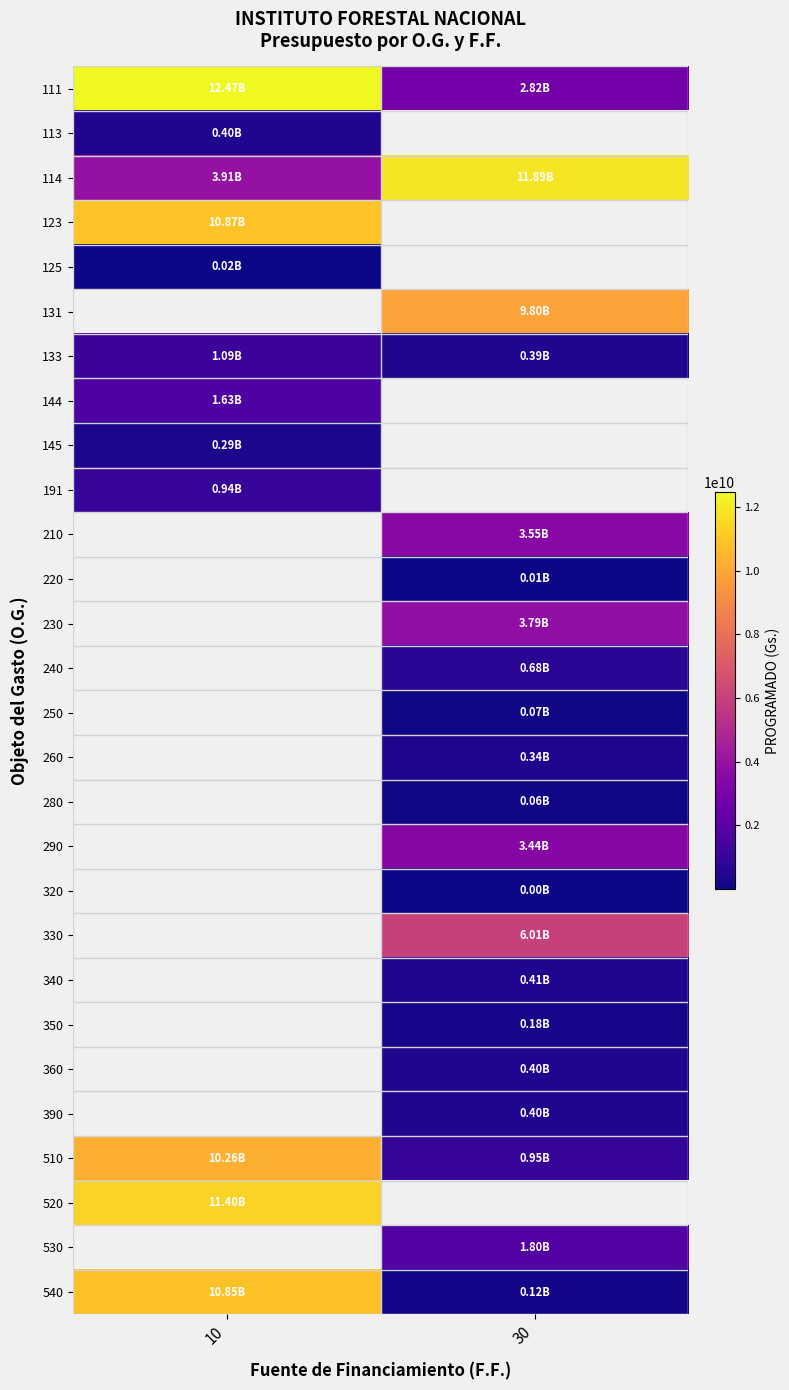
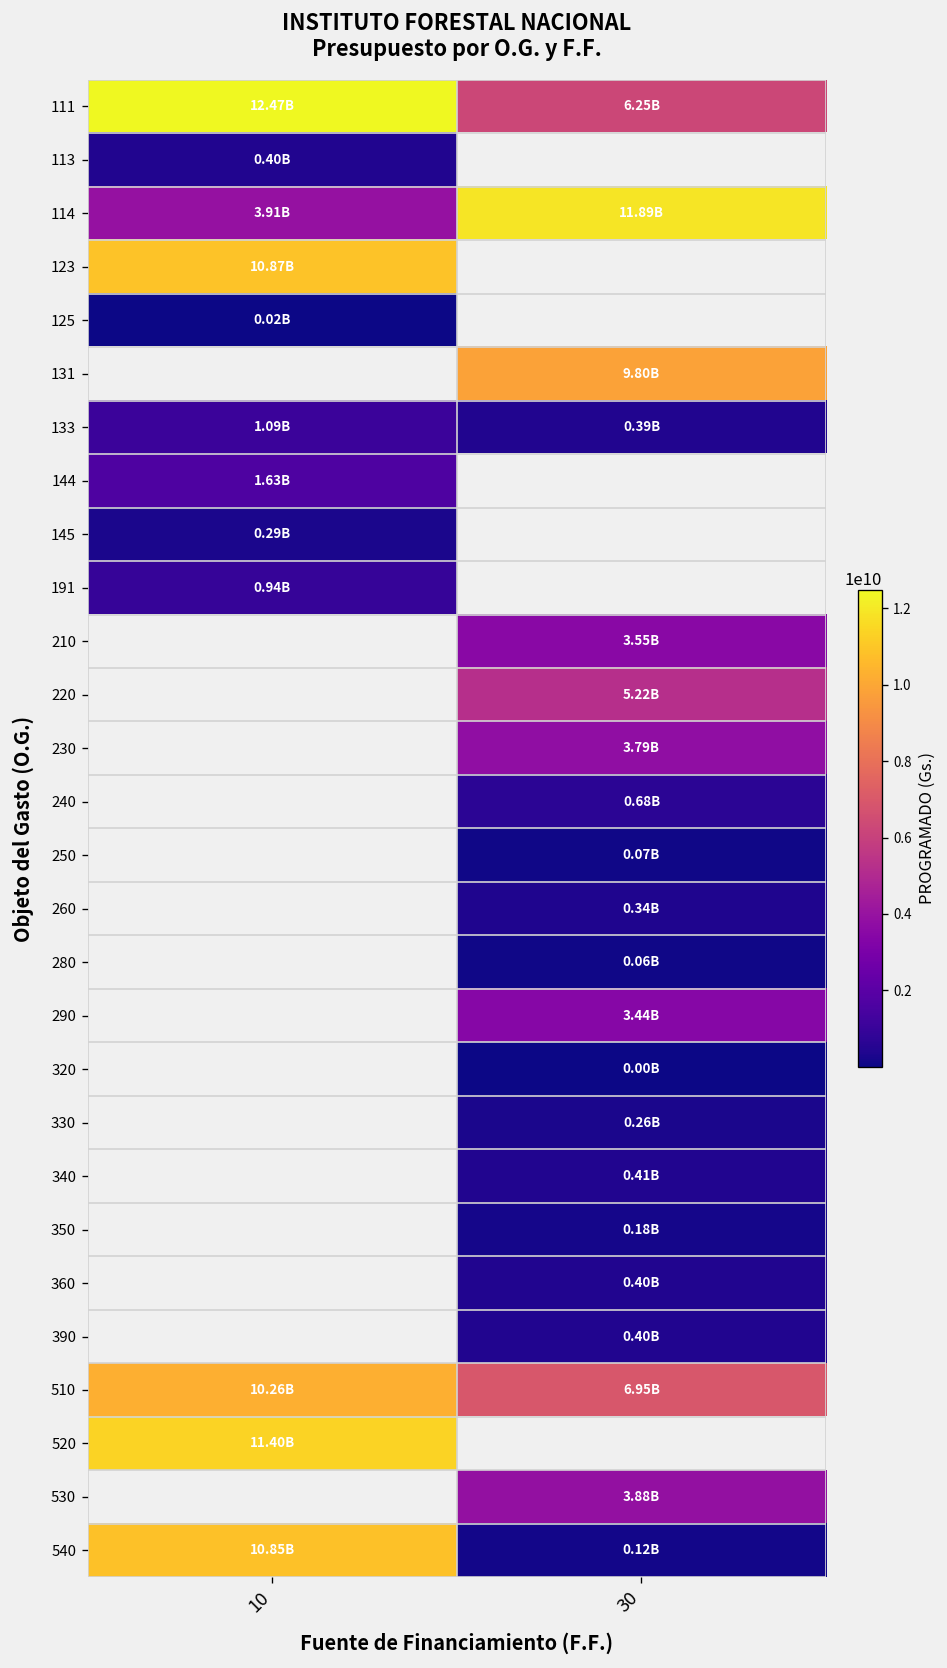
111, 30: 2.82B -> 6.25B
220, 30: 0.01B -> 5.22B
330, 30: 6.01B -> 0.26B
510, 30: 0.95B -> 6.95B
530, 30: 1.80B -> 3.88B
